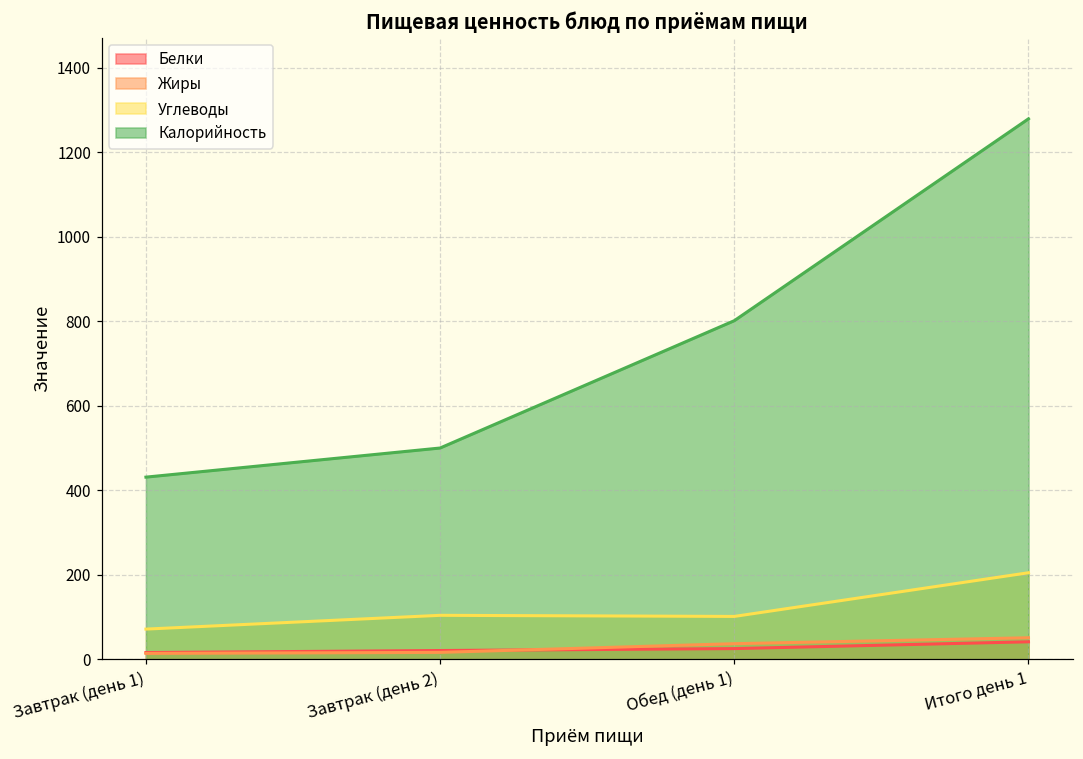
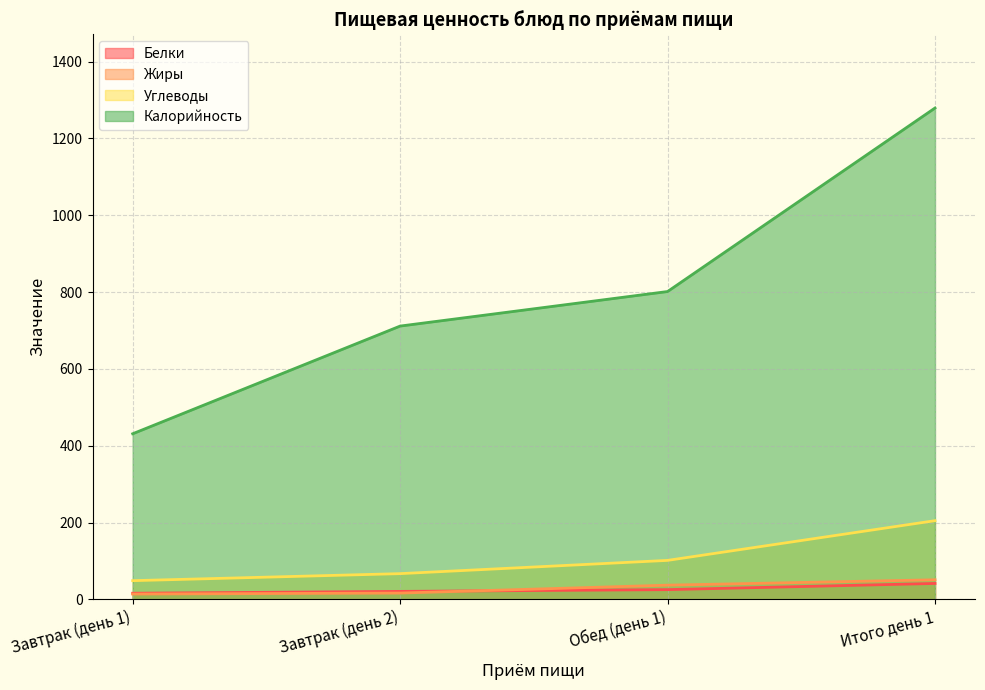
Углеводы, Завтрак (день 1): 70 -> 50
Углеводы, Завтрак (день 2): 100 -> 70
Калорийность, Завтрак (день 2): 500 -> 710
